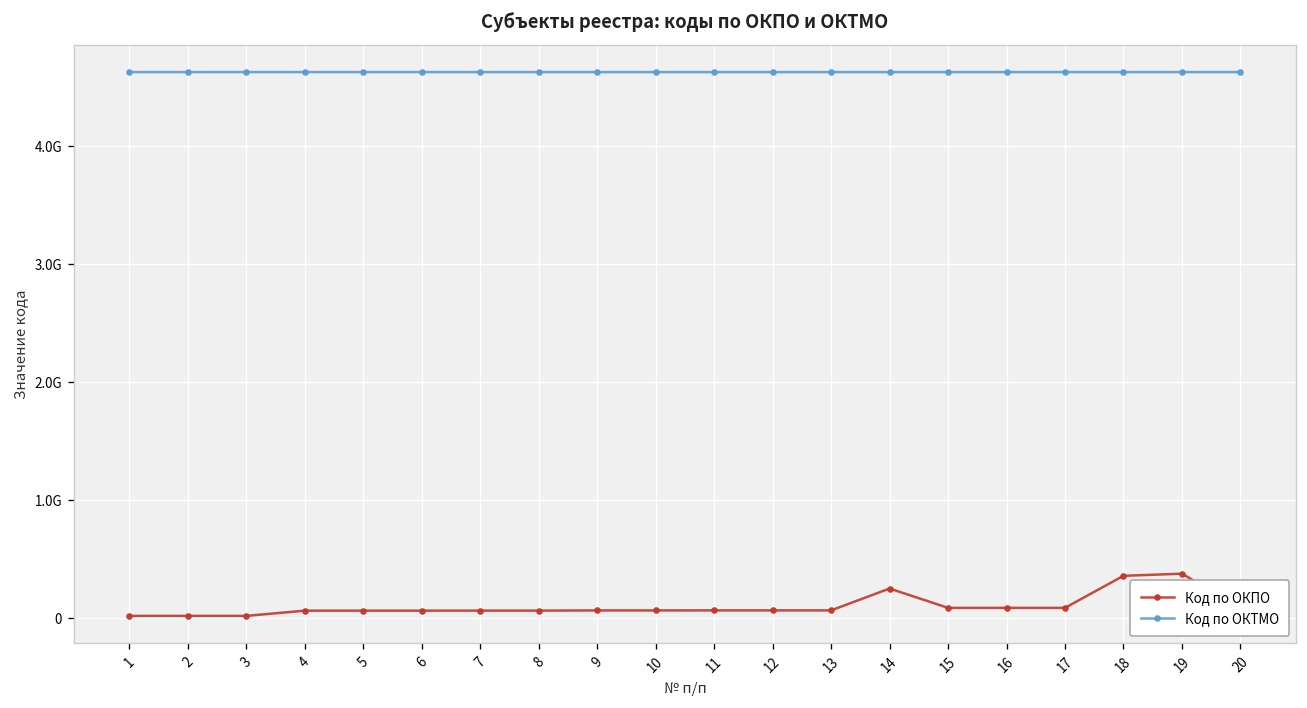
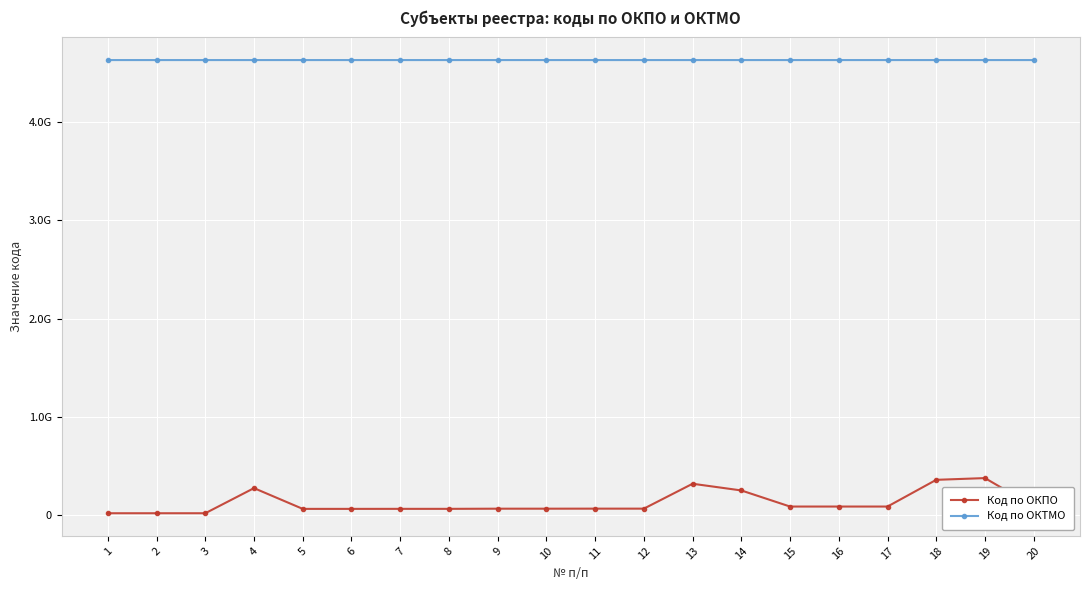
Код по ОКПО, 4: 100000000 -> 300000000
Код по ОКПО, 13: 100000000 -> 300000000
